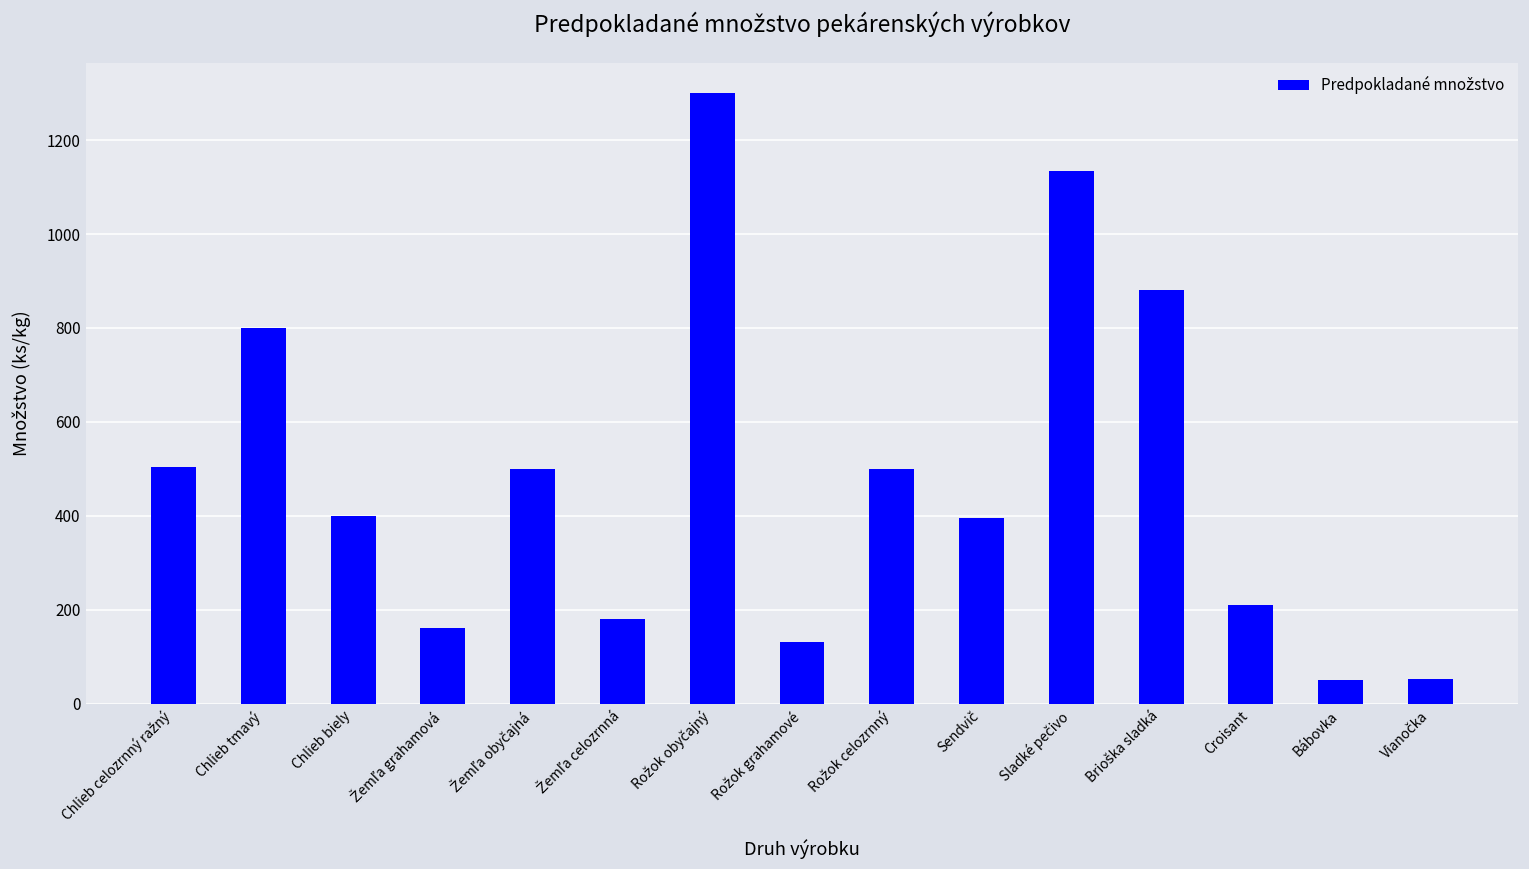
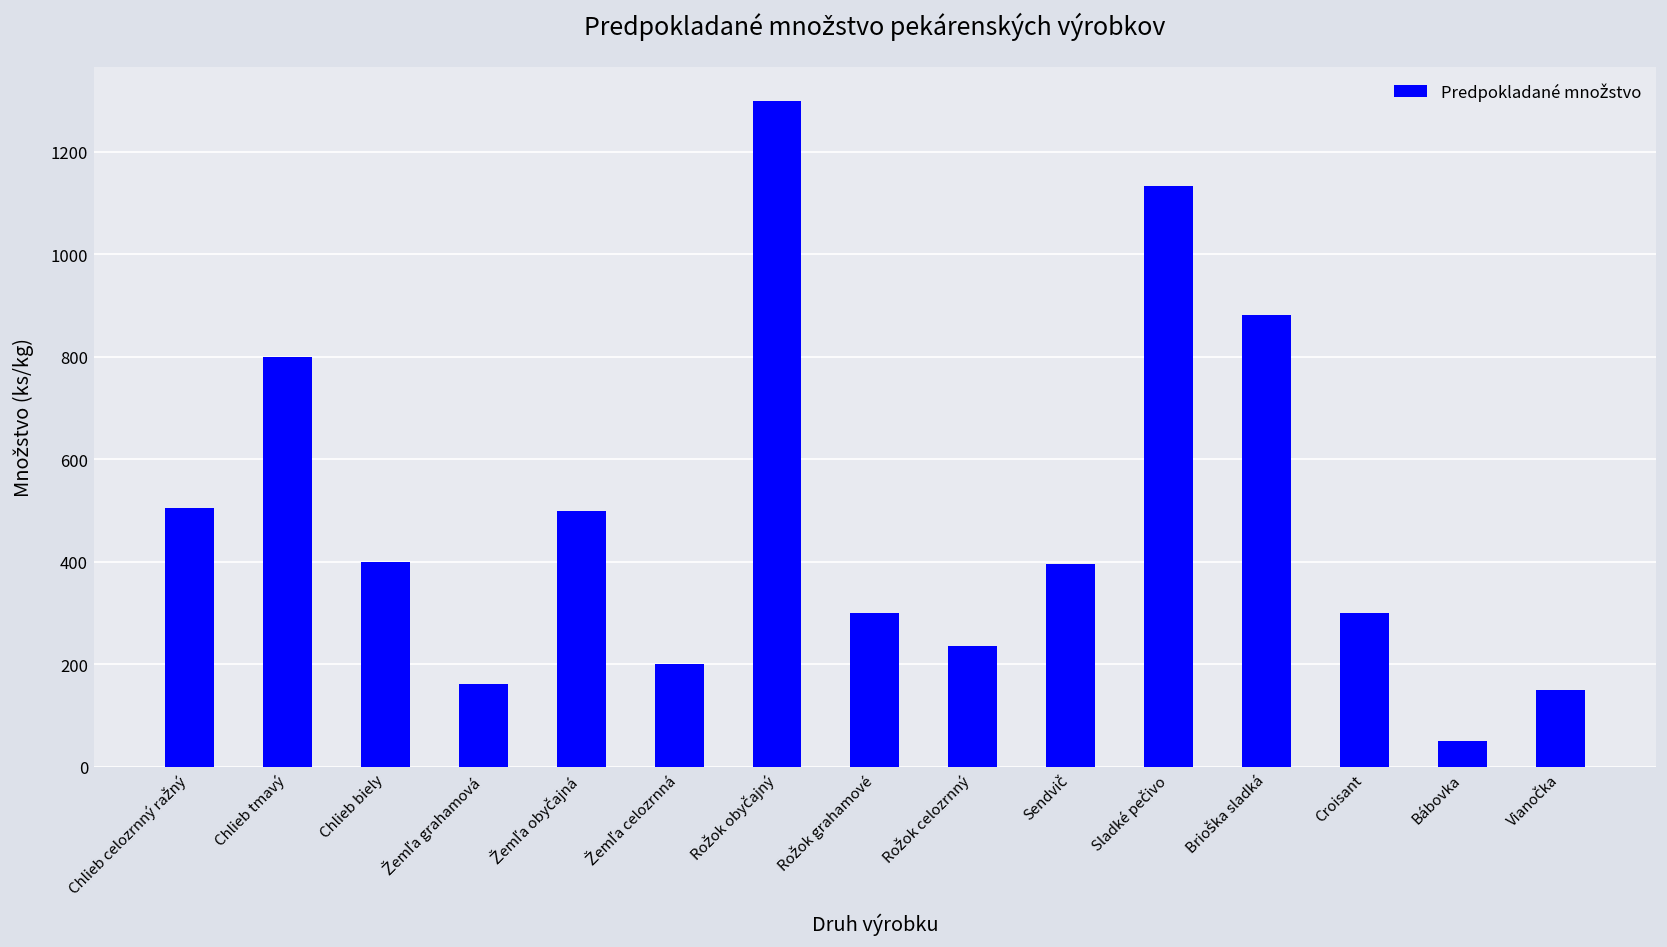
Žemľa celozrnná: 180 -> 200
Rožok grahamové: 130 -> 300
Rožok celozrnný: 500 -> 240
Croisant: 210 -> 300
Vianočka: 50 -> 150
